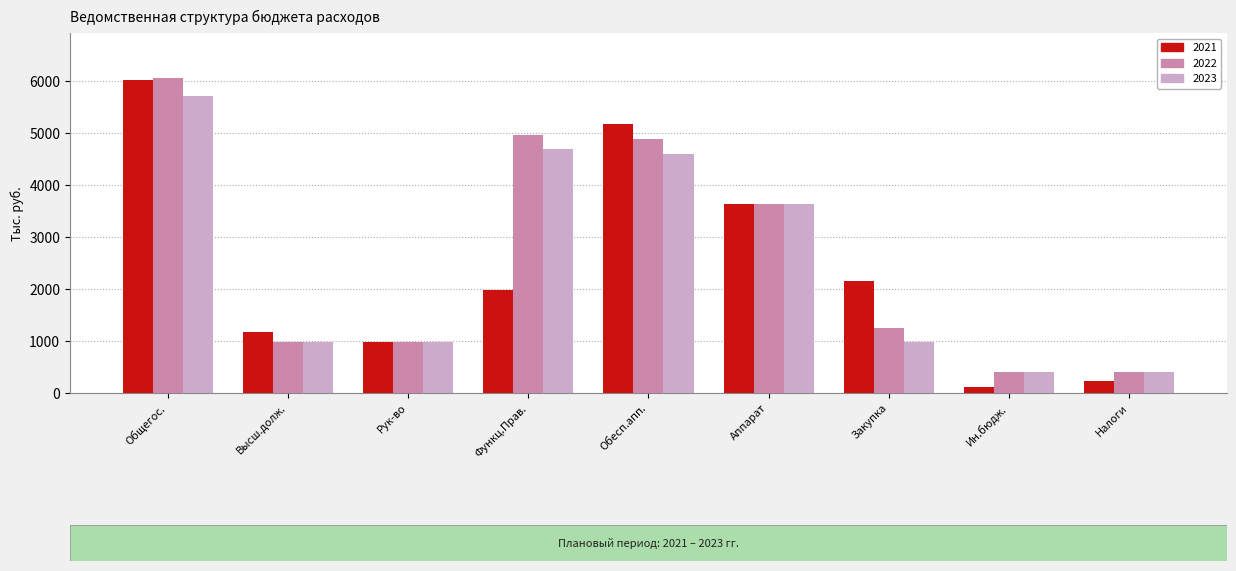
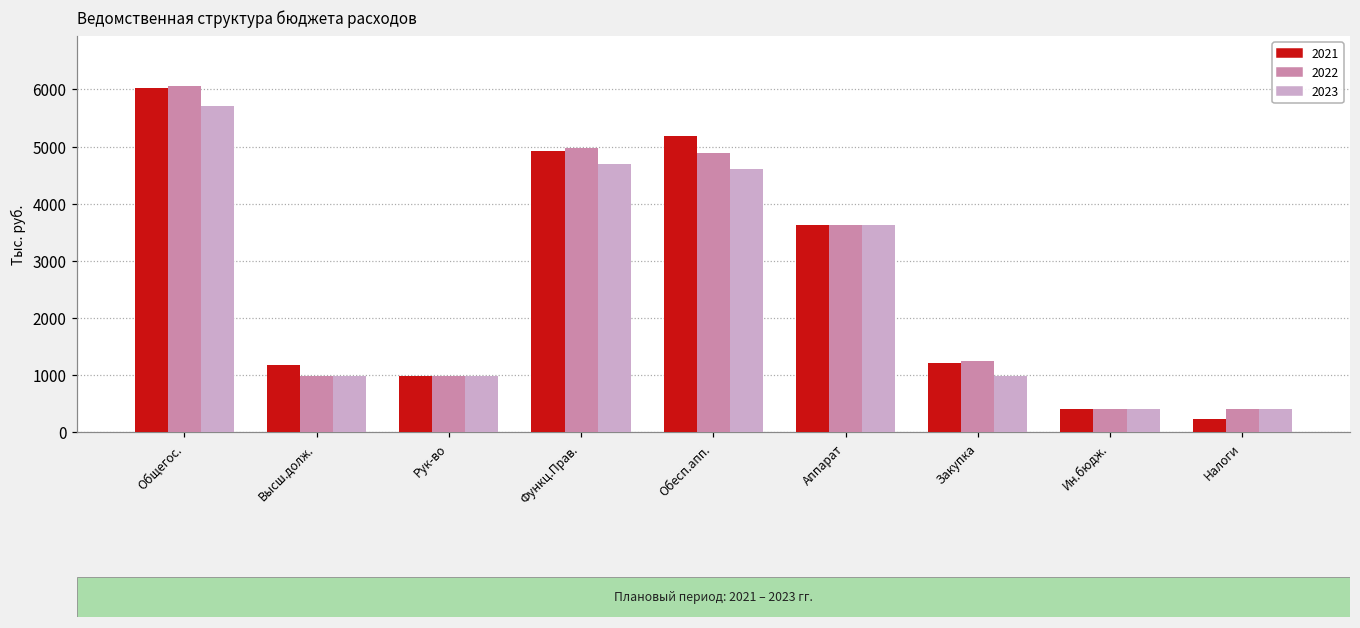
2021, Функц.Прав.: 2000 -> 4900
2021, Закупка: 2200 -> 1200
2021, Ин.бюдж.: 100 -> 400
